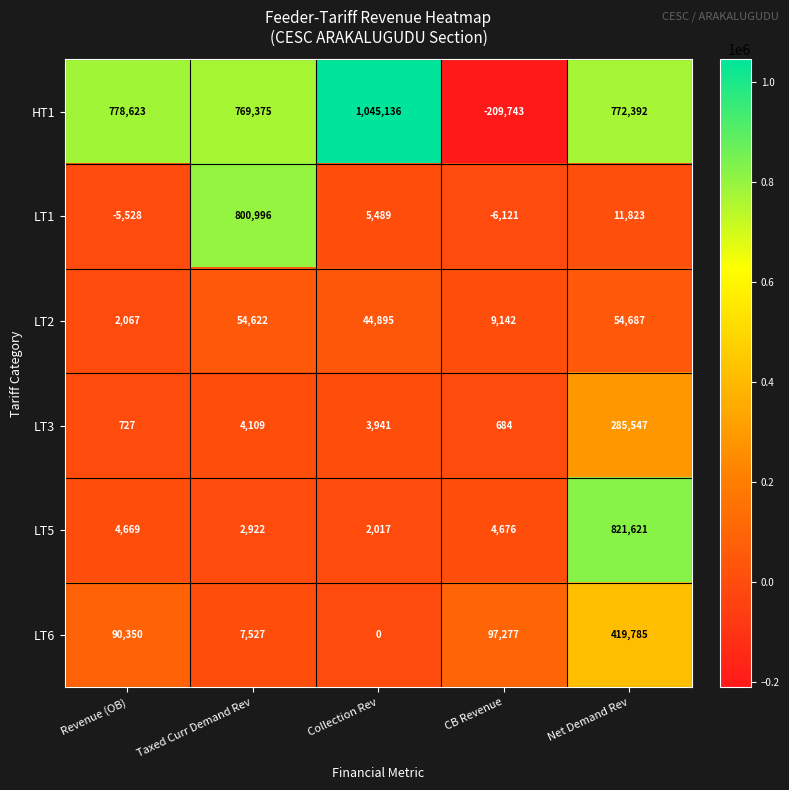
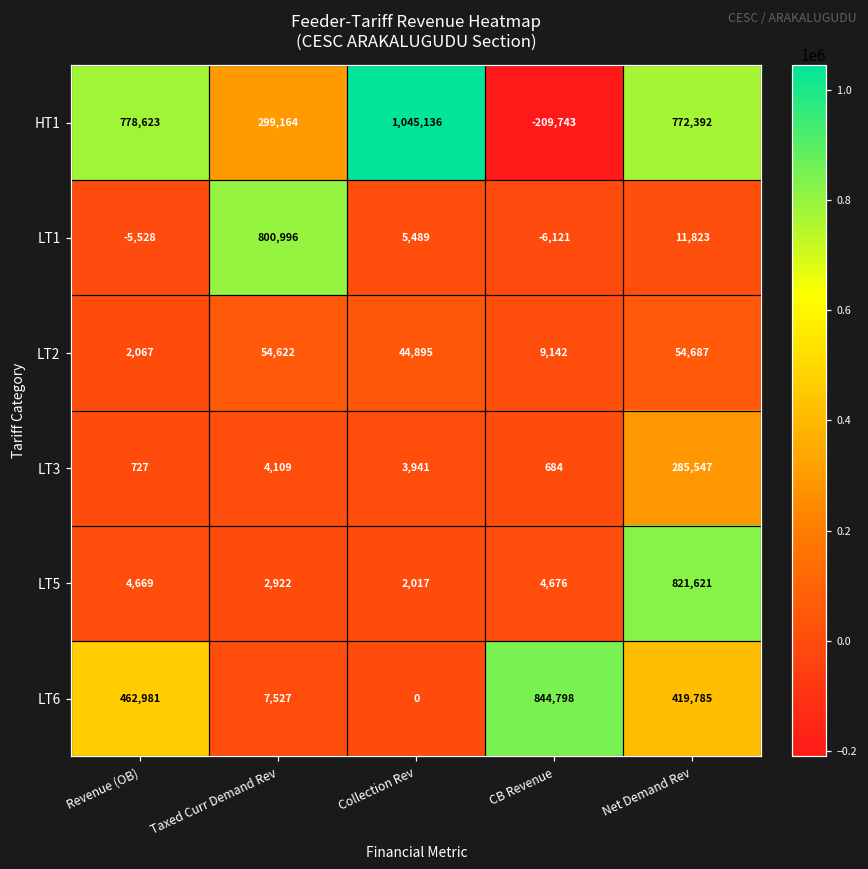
HT1, Taxed Curr Demand Rev: 769,375 -> 299,164
LT6, Revenue (OB): 90,350 -> 462,981
LT6, CB Revenue: 97,277 -> 844,798
